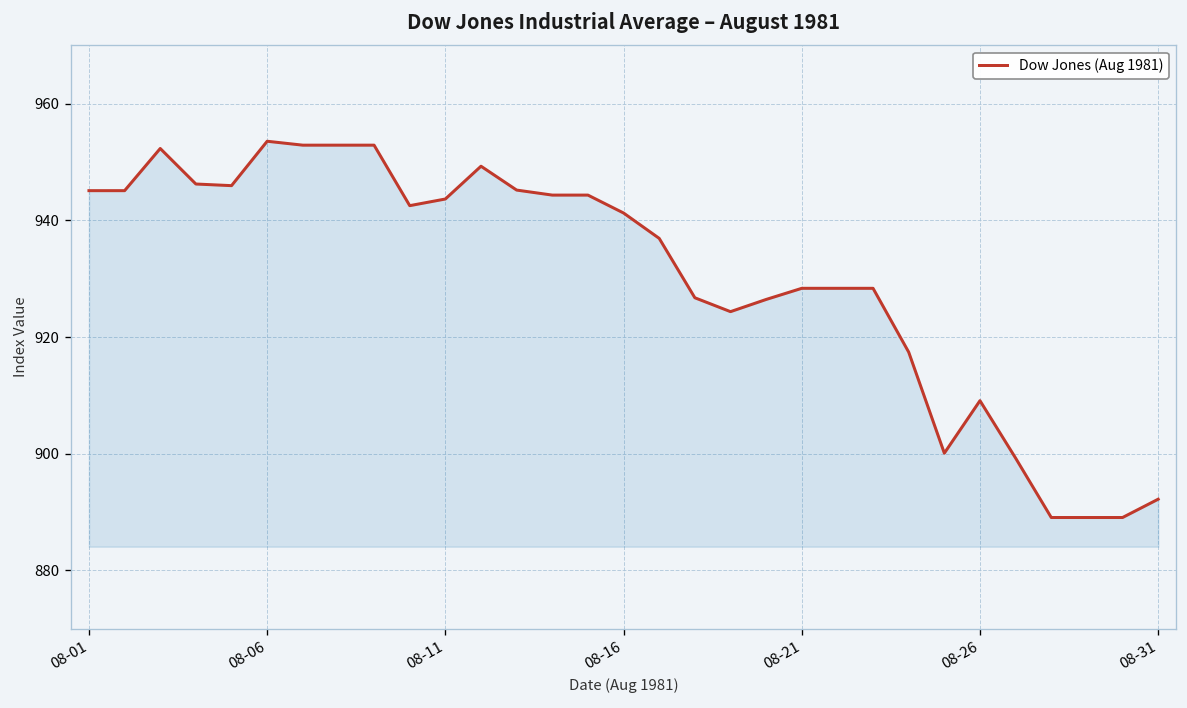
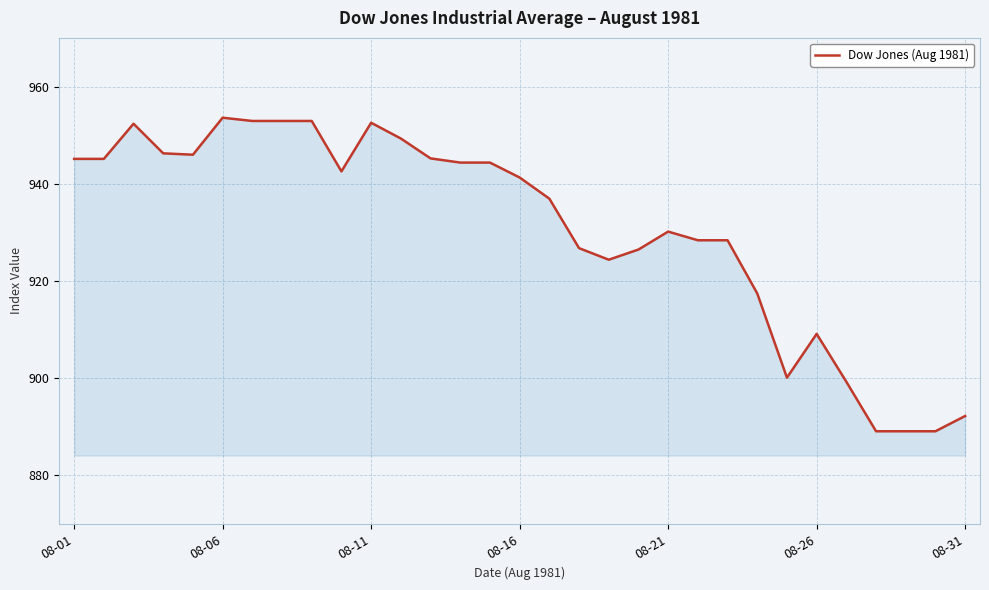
08-11: 944 -> 953
08-21: 928 -> 930
